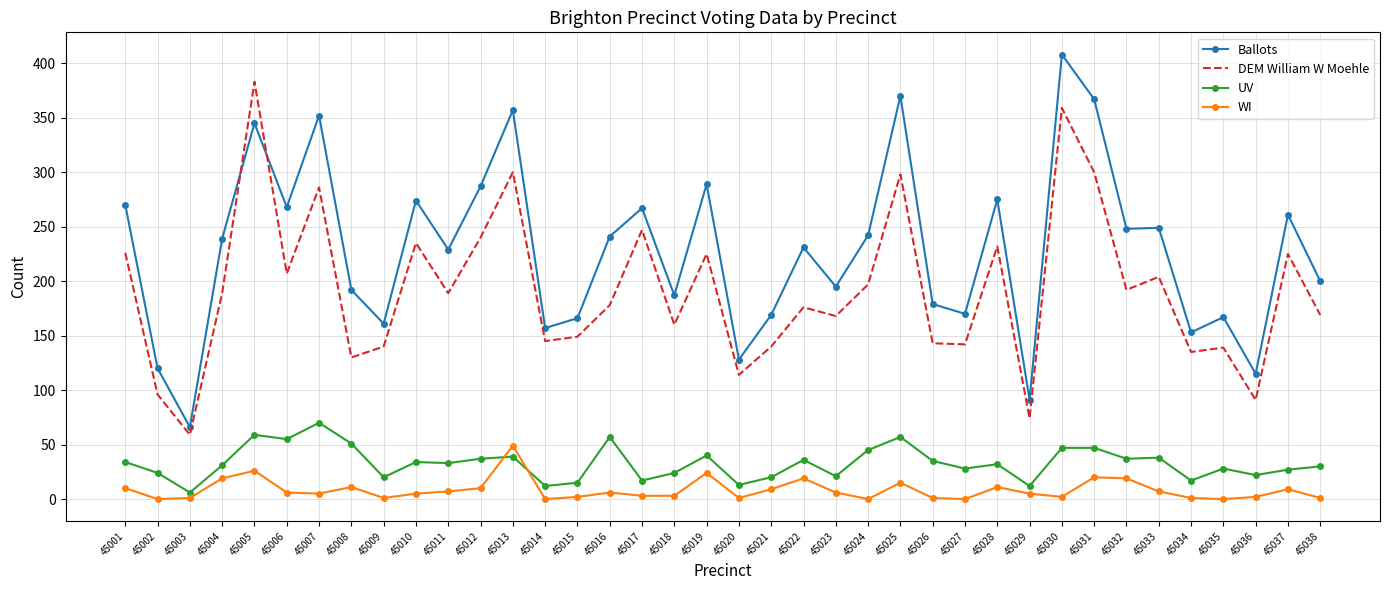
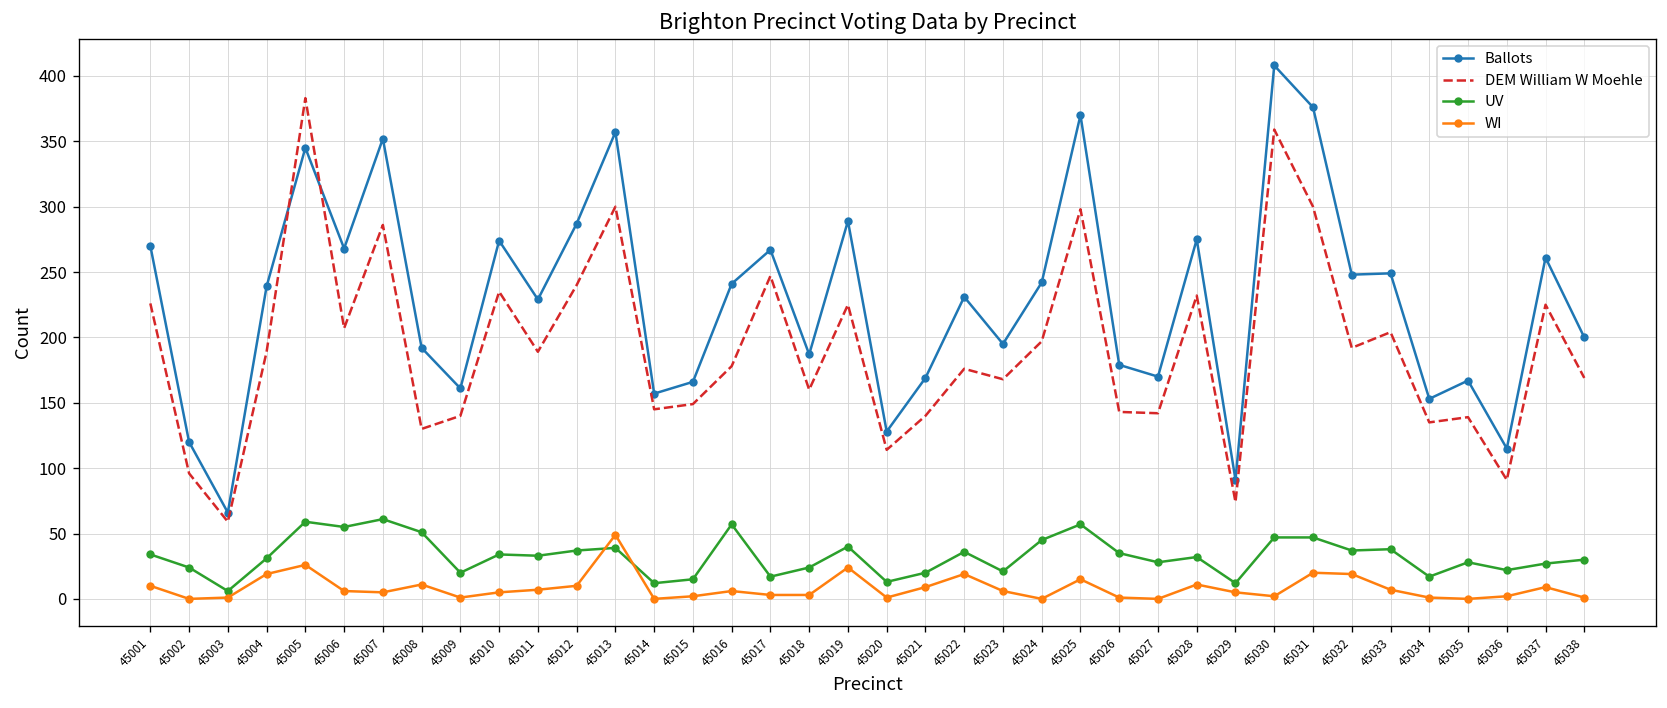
UV, 45007: 70 -> 61
Ballots, 45031: 367 -> 376
